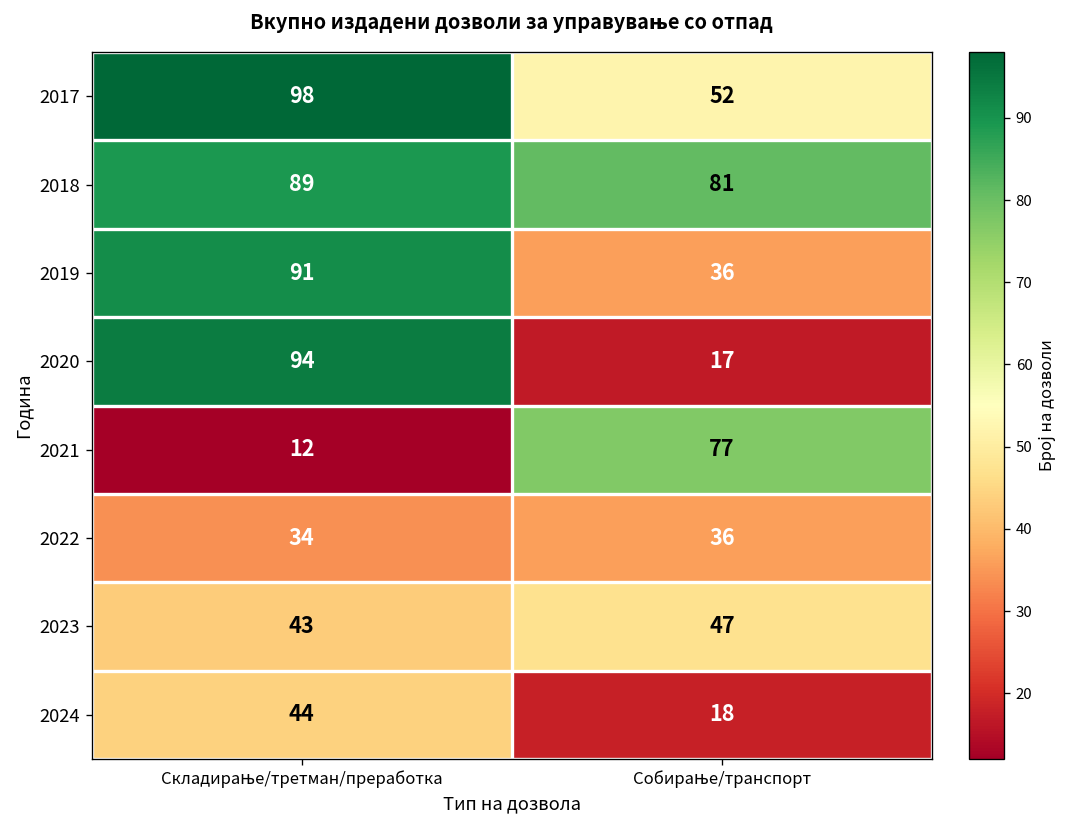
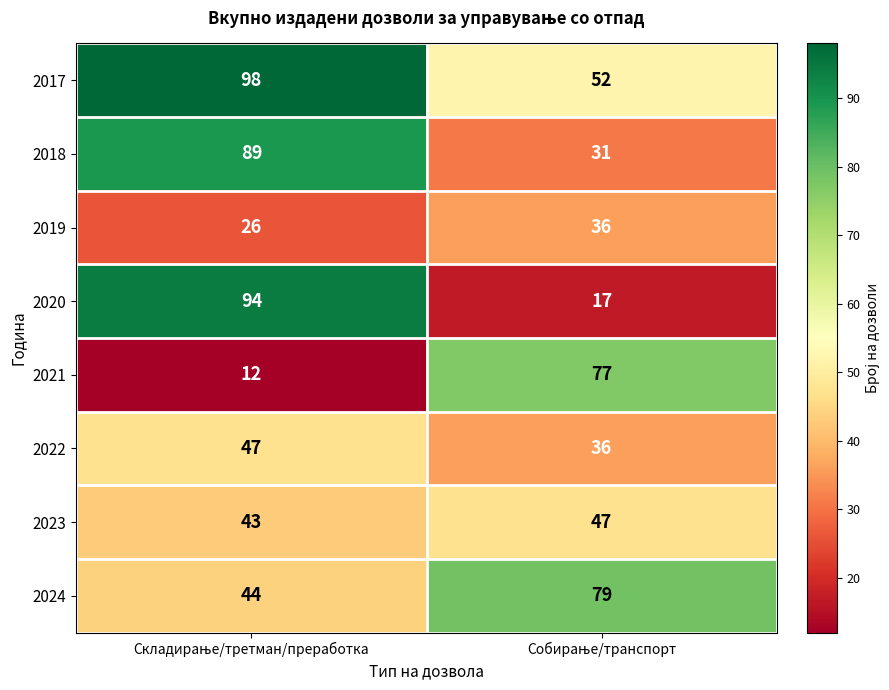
2018, Собирање/транспорт: 81 -> 31
2019, Складирање/третман/преработка: 91 -> 26
2022, Складирање/третман/преработка: 34 -> 47
2024, Собирање/транспорт: 18 -> 79
